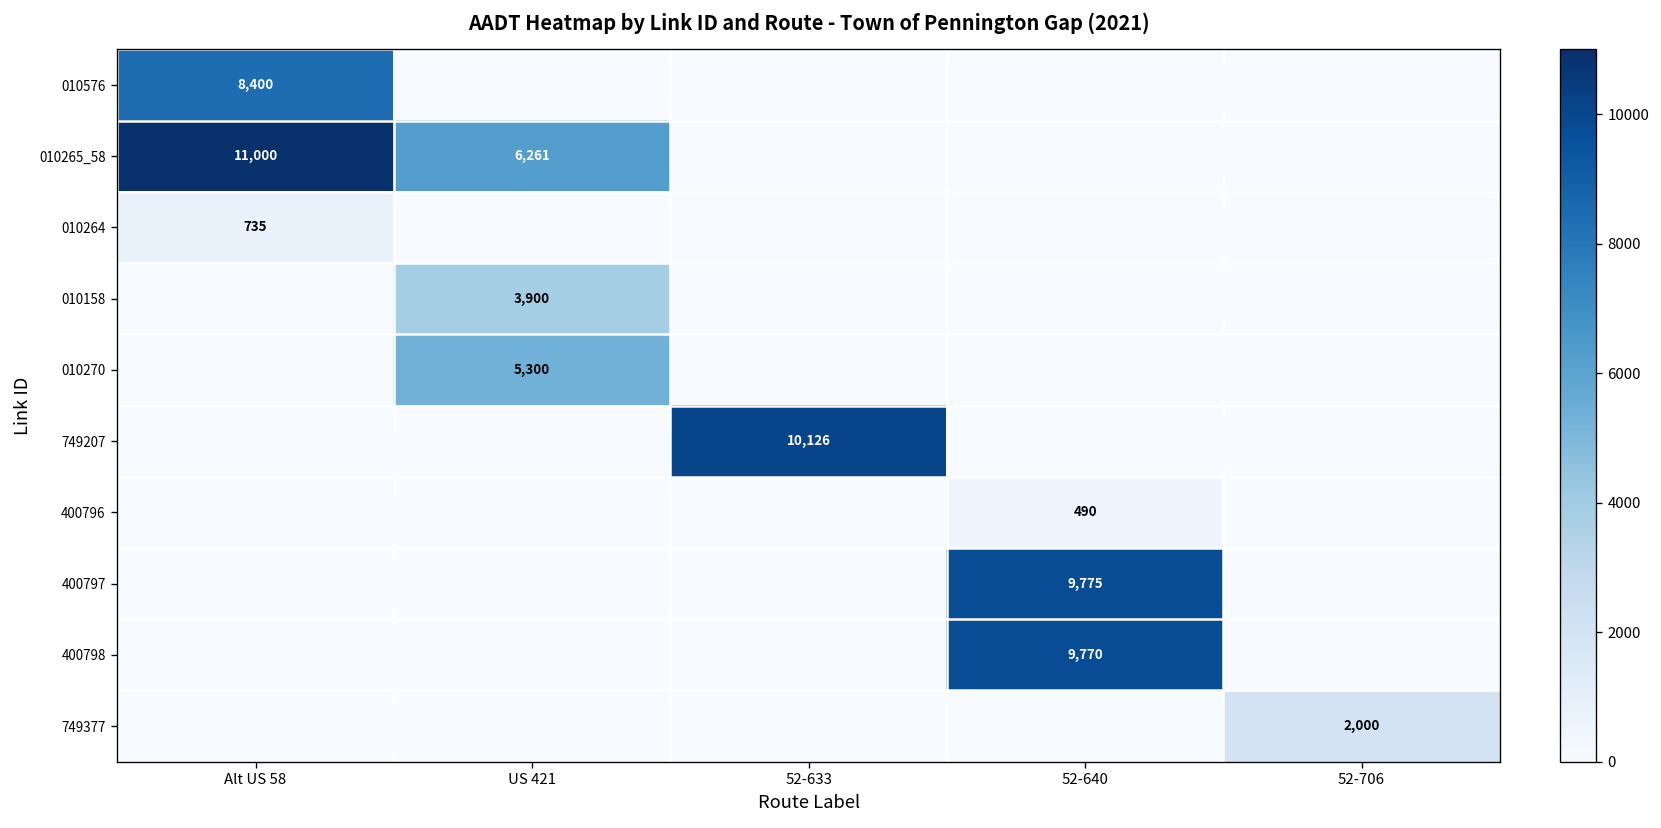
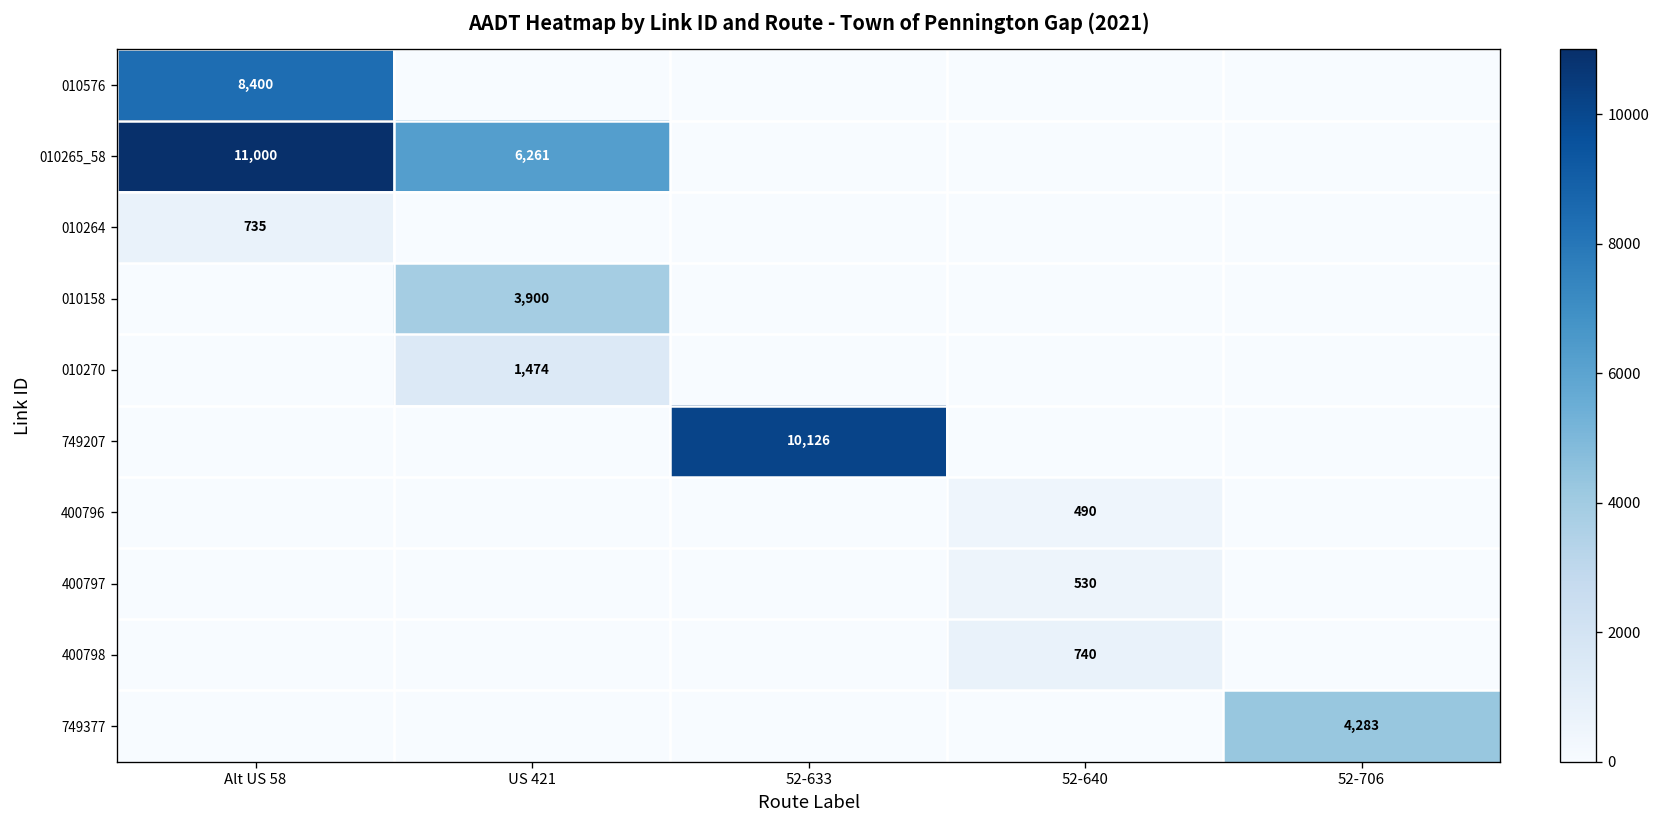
010270, US 421: 5,300 -> 1,474
400797, 52-640: 9,775 -> 530
400798, 52-640: 9,770 -> 740
749377, 52-706: 2,000 -> 4,283
